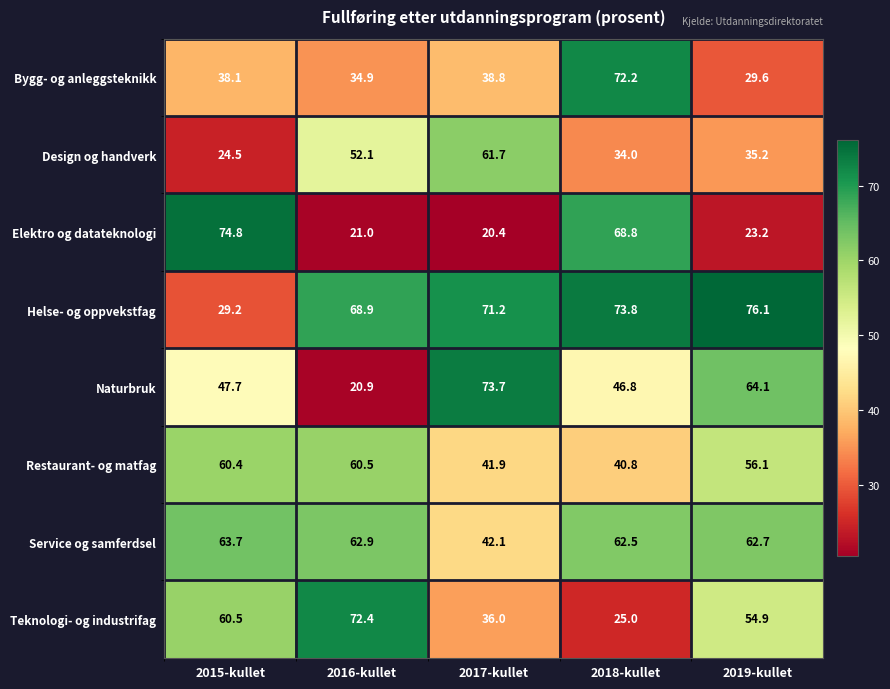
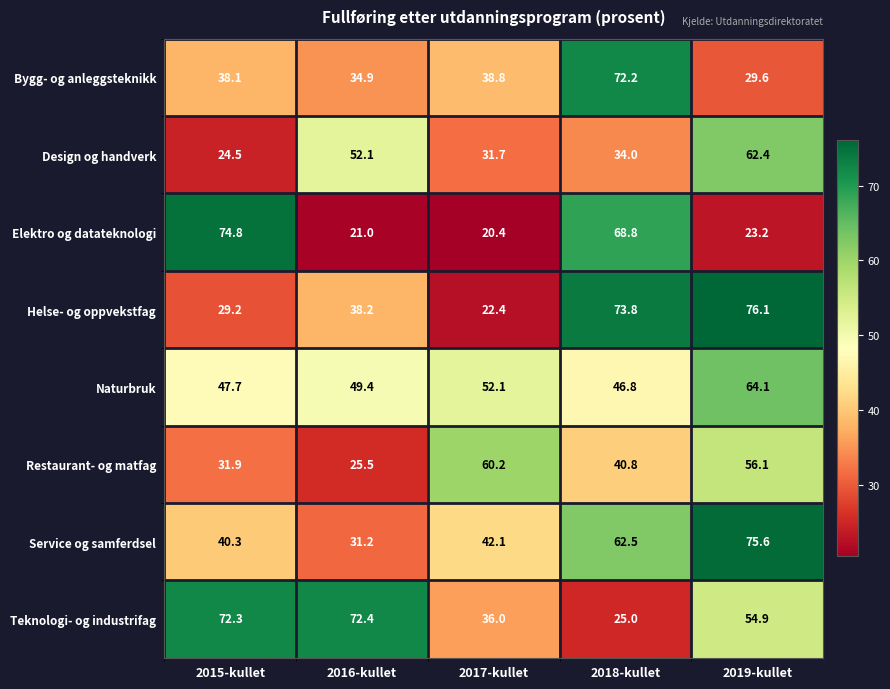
Design og handverk, 2017-kullet: 61.7 -> 31.7
Design og handverk, 2019-kullet: 35.2 -> 62.4
Helse- og oppvekstfag, 2016-kullet: 68.9 -> 38.2
Helse- og oppvekstfag, 2017-kullet: 71.2 -> 22.4
Naturbruk, 2016-kullet: 20.9 -> 49.4
Naturbruk, 2017-kullet: 73.7 -> 52.1
Restaurant- og matfag, 2015-kullet: 60.4 -> 31.9
Restaurant- og matfag, 2016-kullet: 60.5 -> 25.5
Restaurant- og matfag, 2017-kullet: 41.9 -> 60.2
Service og samferdsel, 2015-kullet: 63.7 -> 40.3
Service og samferdsel, 2016-kullet: 62.9 -> 31.2
Service og samferdsel, 2019-kullet: 62.7 -> 75.6
Teknologi- og industrifag, 2015-kullet: 60.5 -> 72.3
